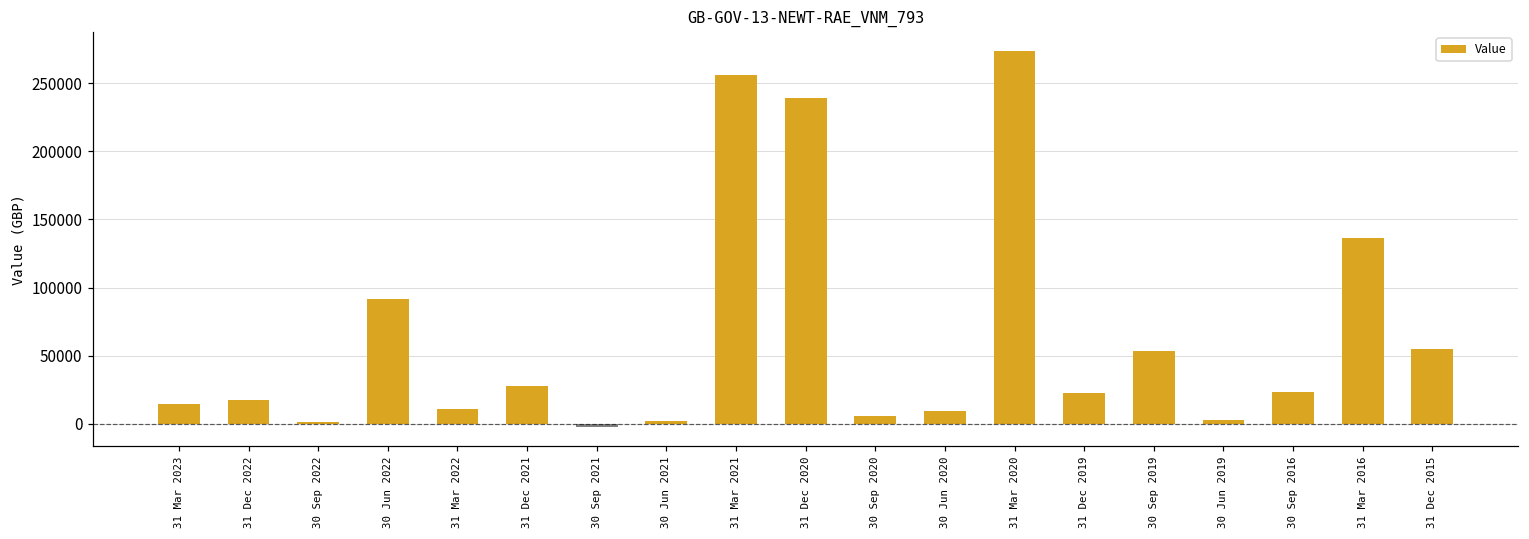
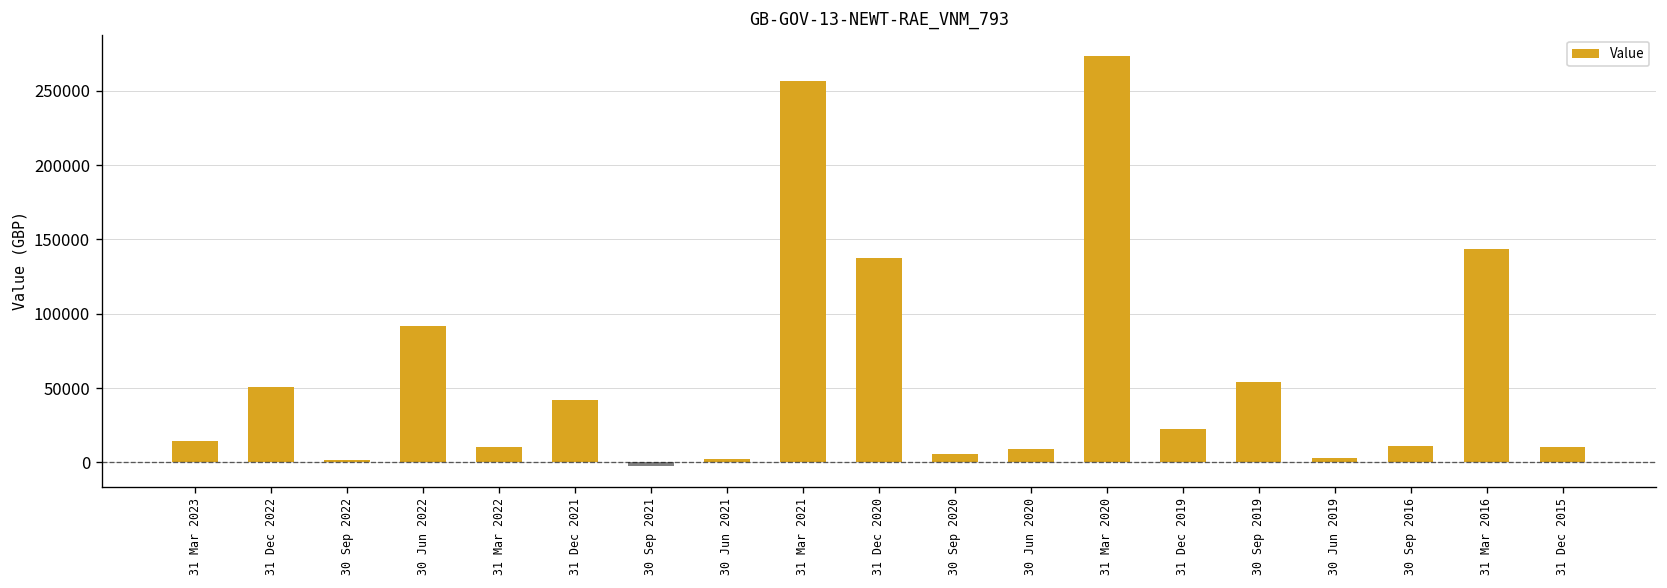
31 Dec 2022: 17000 -> 51000
31 Dec 2021: 28000 -> 42000
31 Dec 2020: 239000 -> 137000
30 Sep 2016: 24000 -> 11000
31 Mar 2016: 136000 -> 144000
31 Dec 2015: 55000 -> 10000
